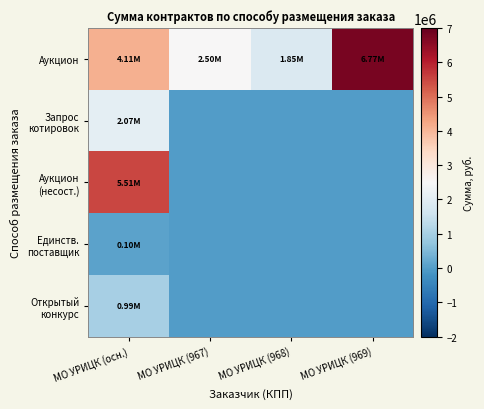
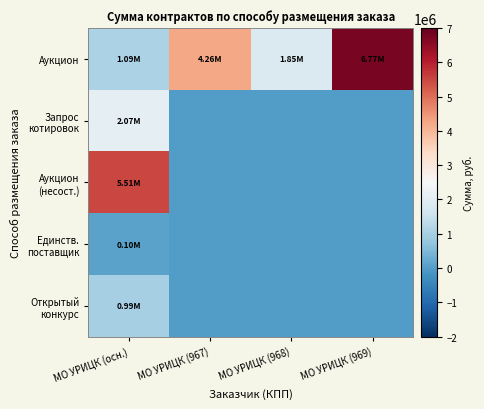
Аукцион, МО УРИЦК (осн.): 4.11M -> 1.09M
Аукцион, МО УРИЦК (967): 2.50M -> 4.26M
